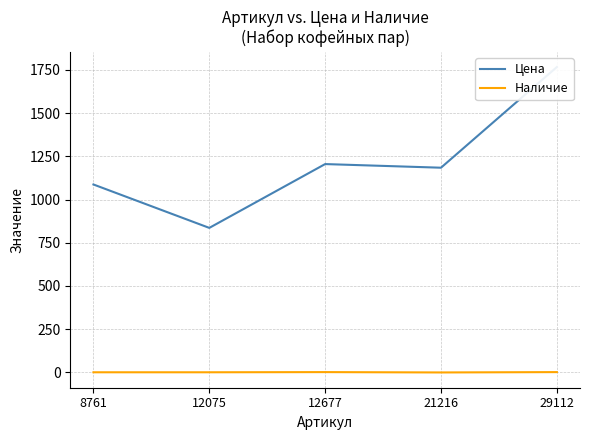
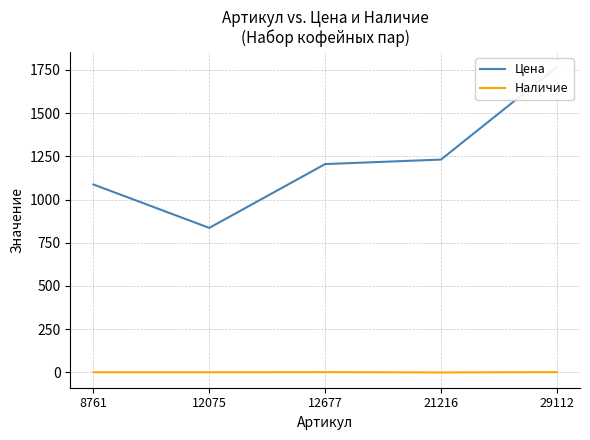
Цена, 21216: 1180 -> 1230
